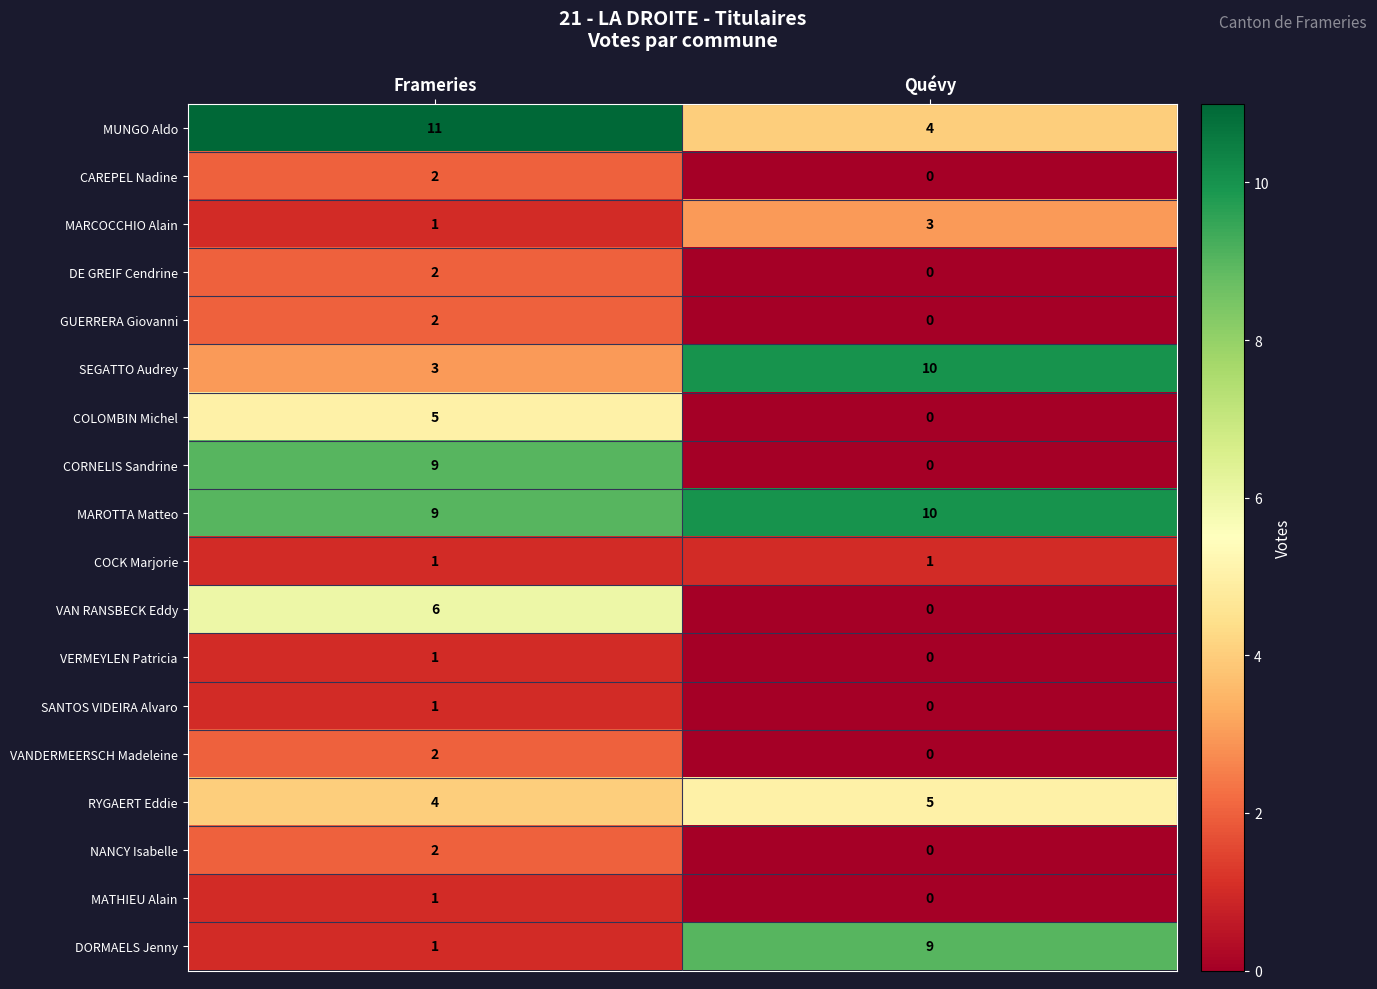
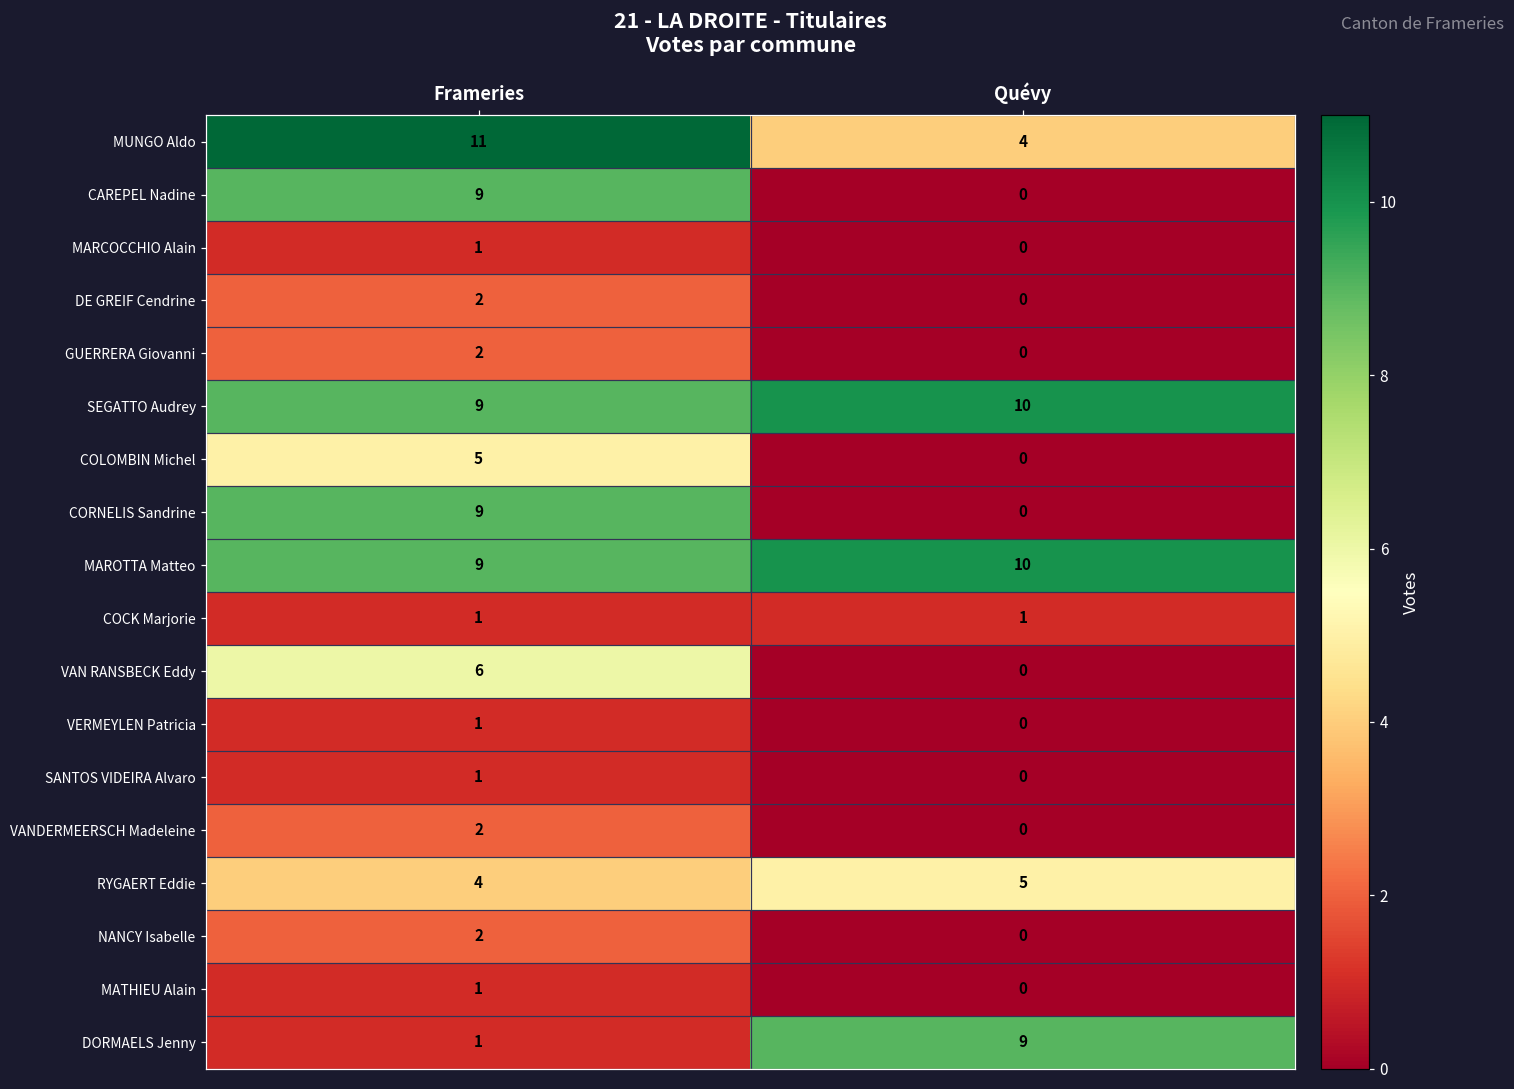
CAREPEL Nadine, Frameries: 2 -> 9
MARCOCCHIO Alain, Quévy: 3 -> 0
SEGATTO Audrey, Frameries: 3 -> 9
